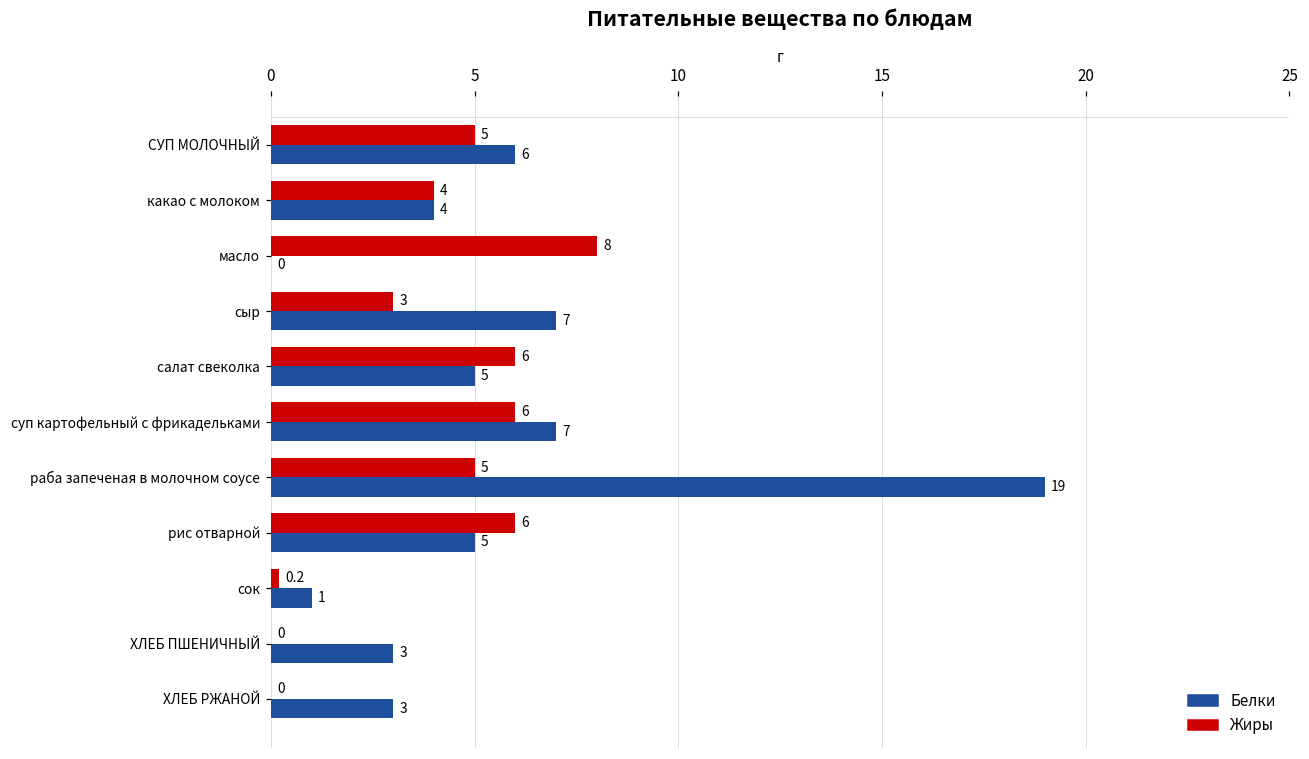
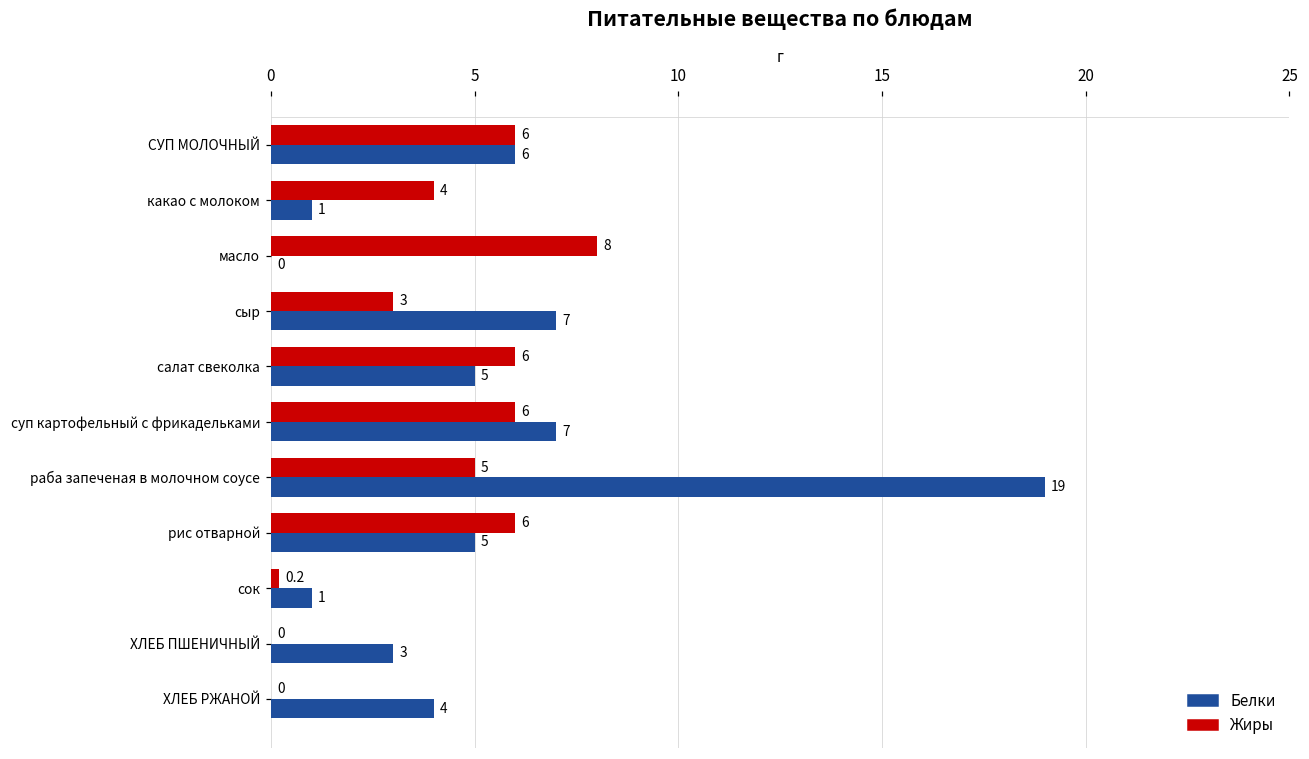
Жиры, СУП МОЛОЧНЫЙ: 5 -> 6
Белки, какао с молоком: 4 -> 1
Белки, ХЛЕБ РЖАНОЙ: 3 -> 4
